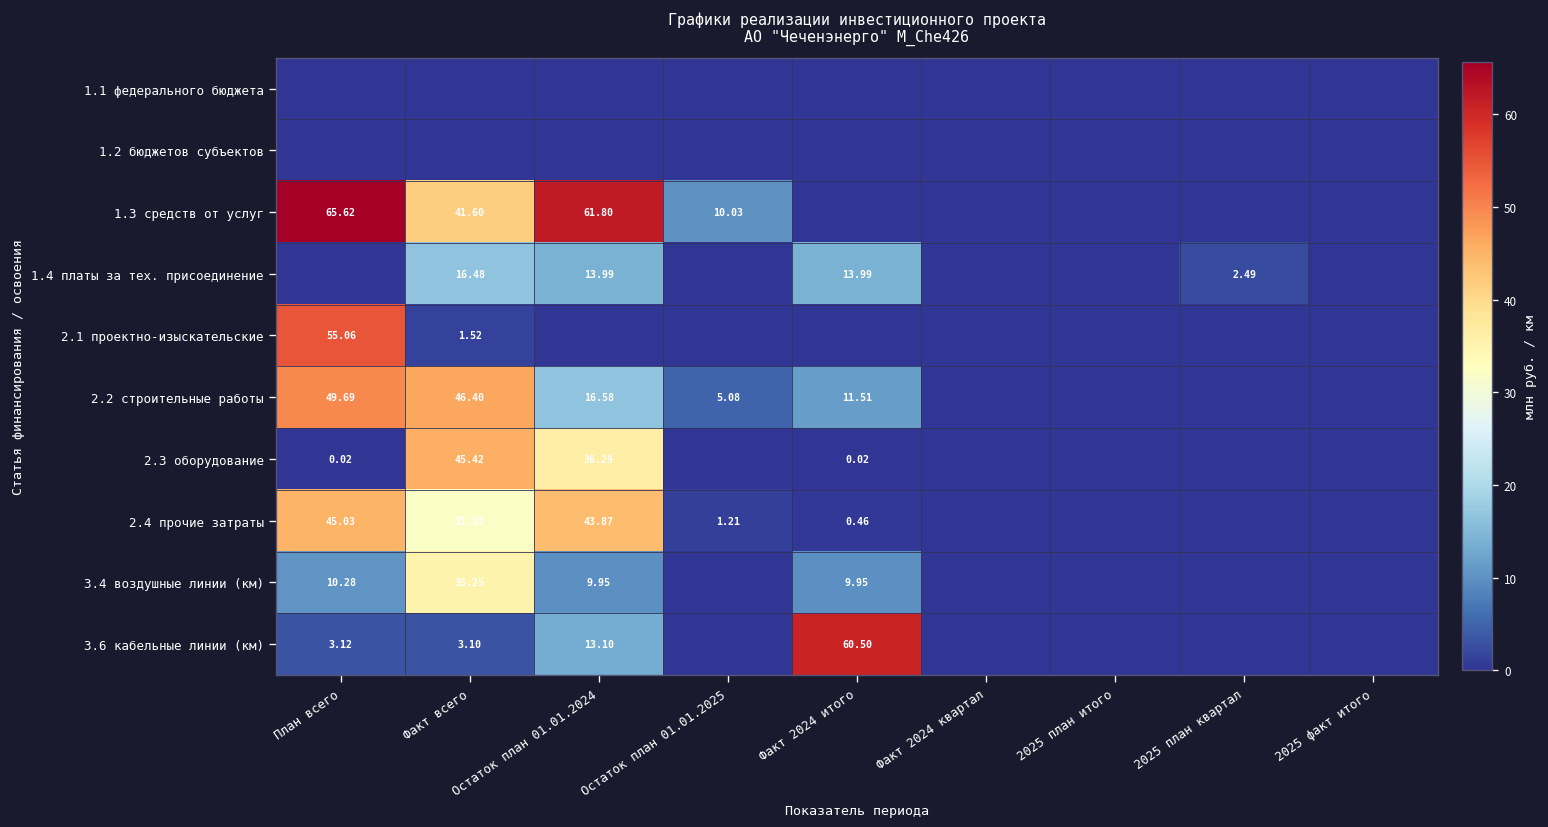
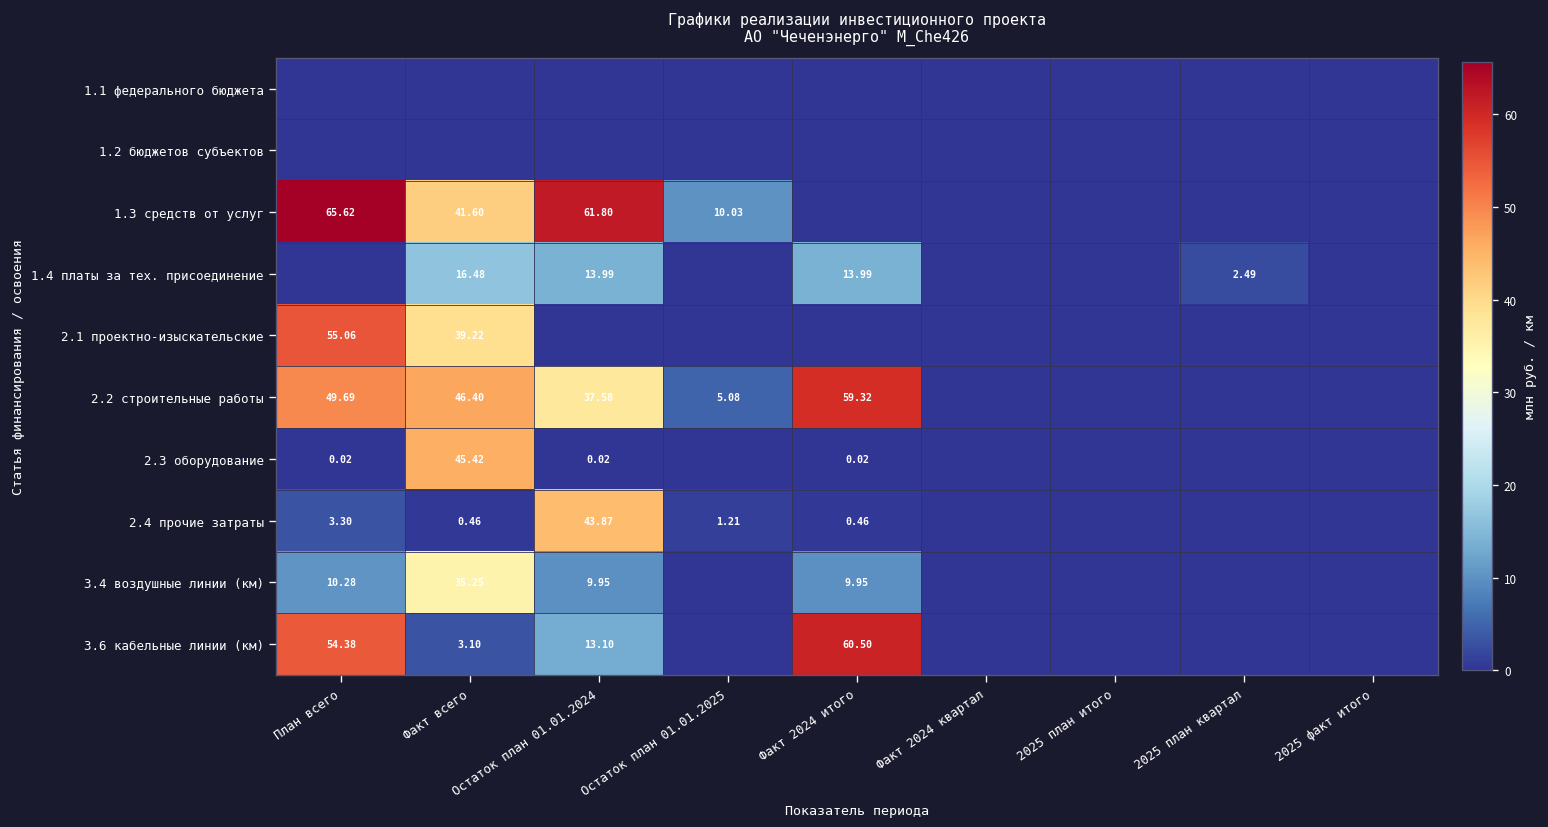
2.1 проектно-изыскательские, Факт всего: 1.52 -> 39.22
2.2 строительные работы, Остаток план 01.01.2024: 16.58 -> 37.58
2.2 строительные работы, Факт 2024 итого: 11.51 -> 59.32
2.3 оборудование, Остаток план 01.01.2024: 36.29 -> 0.02
2.4 прочие затраты, План всего: 45.03 -> 3.30
2.4 прочие затраты, Факт всего: 31.82 -> 0.46
3.6 кабельные линии (км), План всего: 3.12 -> 54.38
